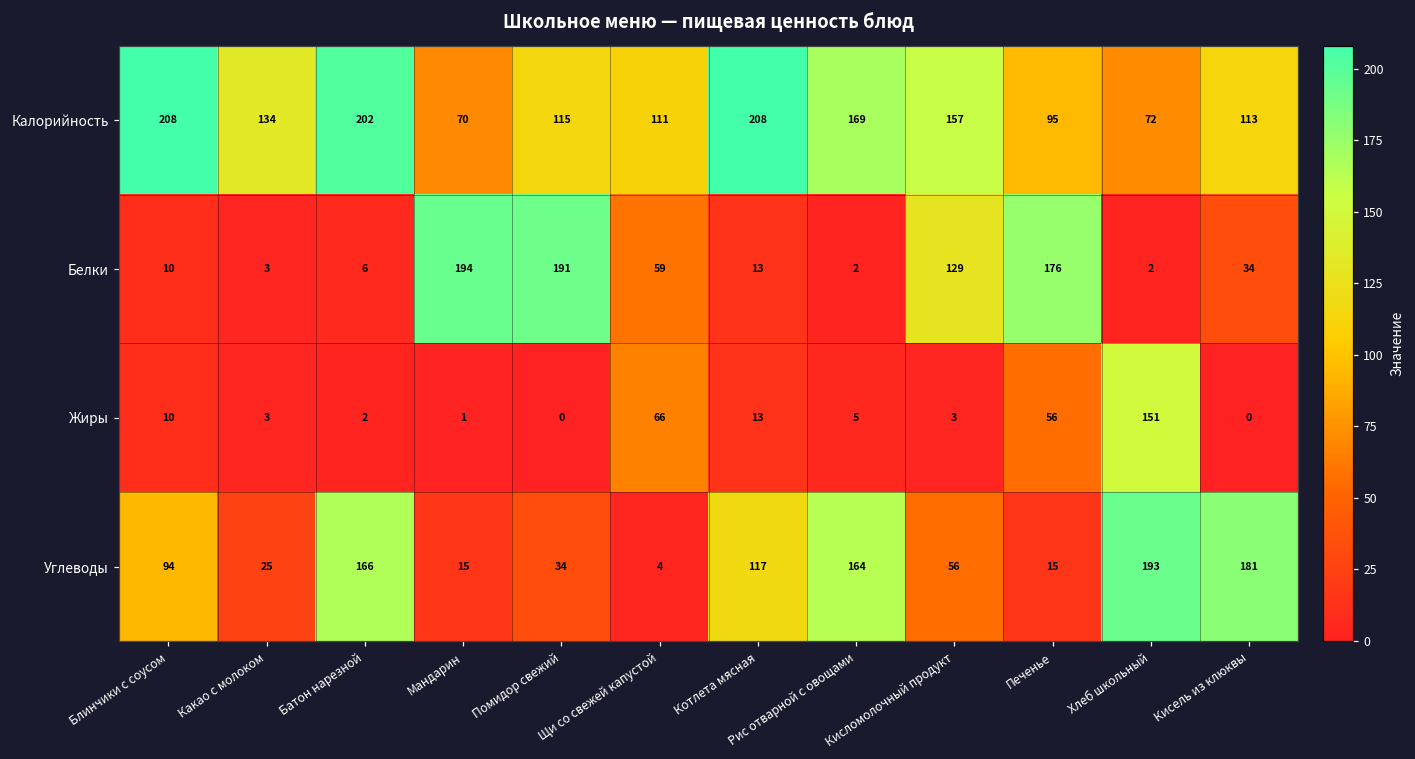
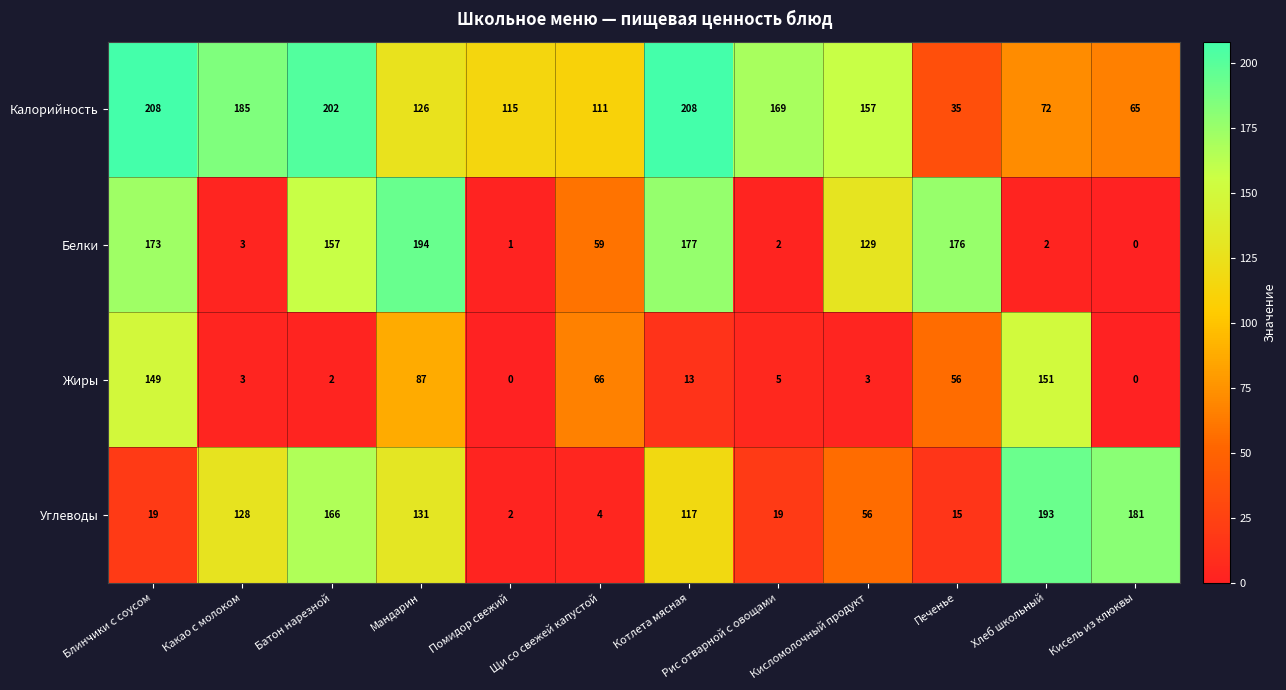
Калорийность, Какао с молоком: 134 -> 185
Калорийность, Мандарин: 70 -> 126
Калорийность, Печенье: 95 -> 35
Калорийность, Кисель из клюквы: 113 -> 65
Белки, Блинчики с соусом: 10 -> 173
Белки, Батон нарезной: 6 -> 157
Белки, Помидор свежий: 191 -> 1
Белки, Котлета мясная: 13 -> 177
Белки, Кисель из клюквы: 34 -> 0
Жиры, Блинчики с соусом: 10 -> 149
Жиры, Мандарин: 1 -> 87
Углеводы, Блинчики с соусом: 94 -> 19
Углеводы, Какао с молоком: 25 -> 128
Углеводы, Мандарин: 15 -> 131
Углеводы, Помидор свежий: 34 -> 2
Углеводы, Рис отварной с овощами: 164 -> 19
